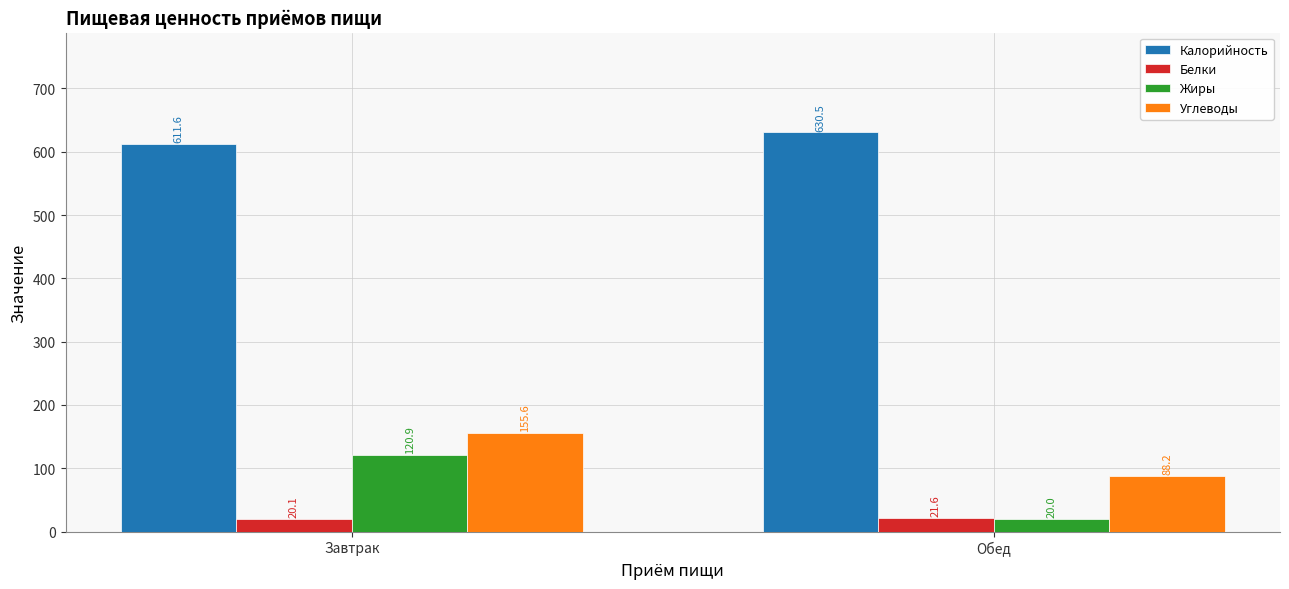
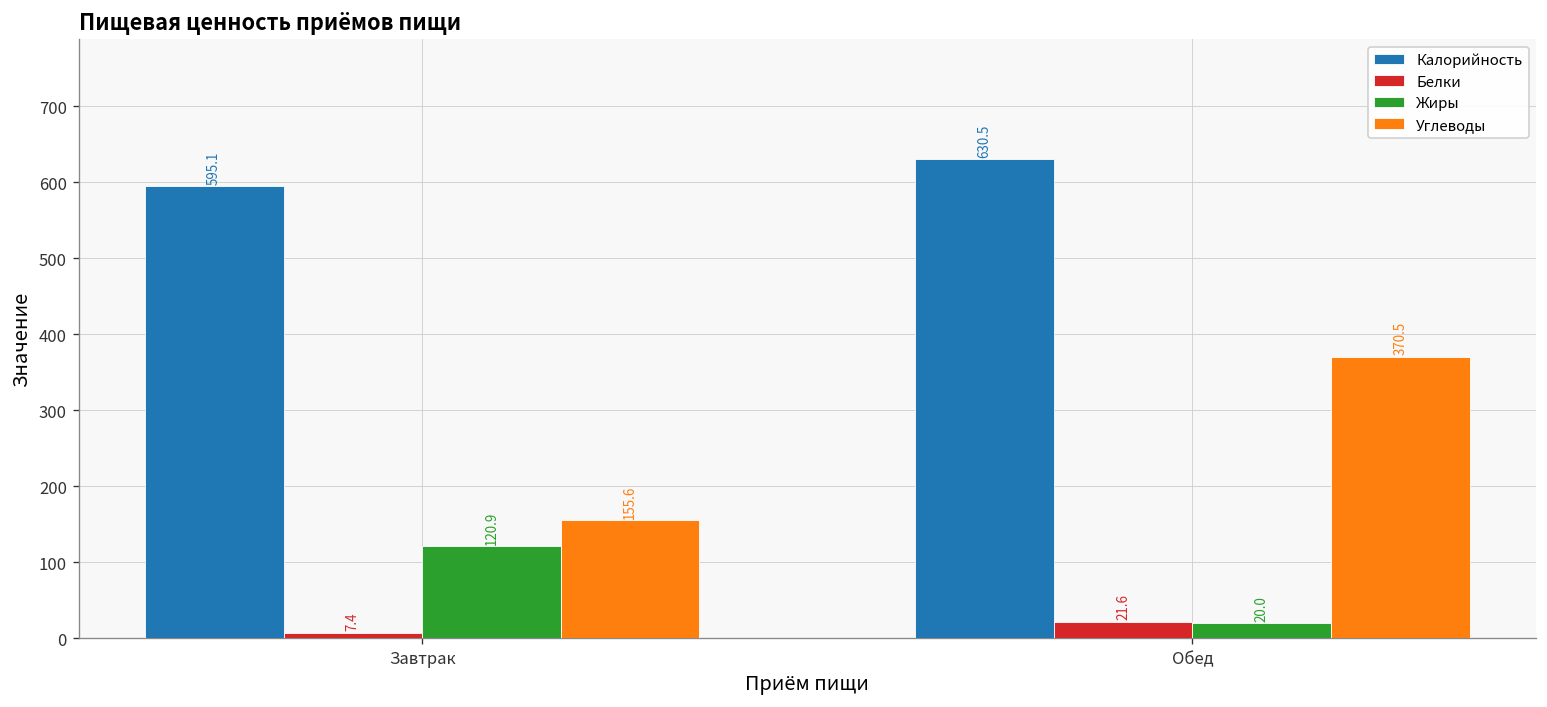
Калорийность, Завтрак: 611.6 -> 595.1
Белки, Завтрак: 20.1 -> 7.4
Углеводы, Обед: 88.2 -> 370.5
